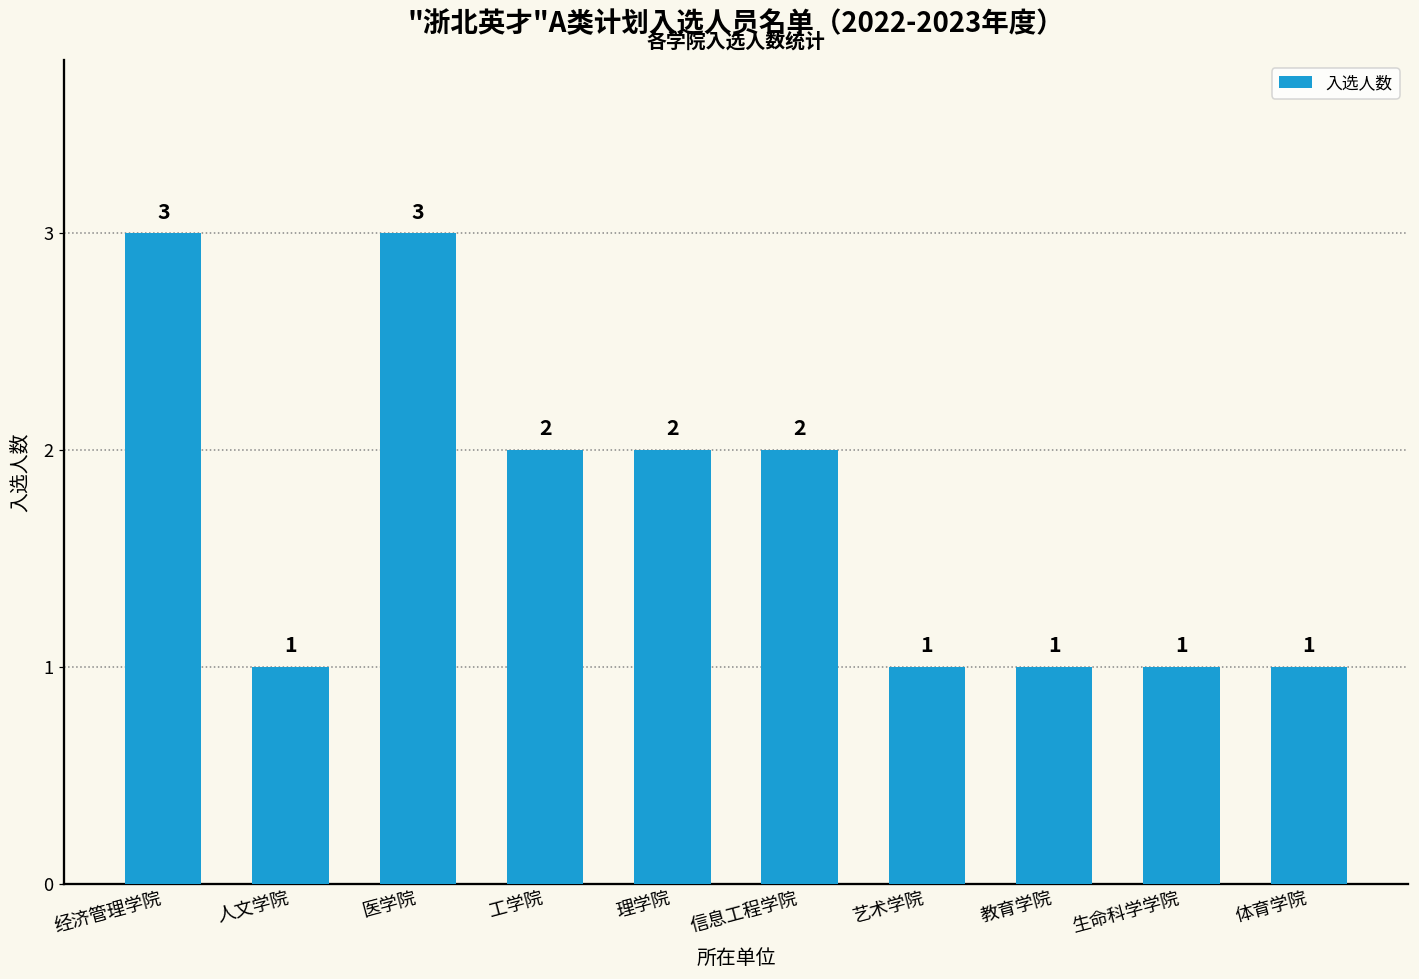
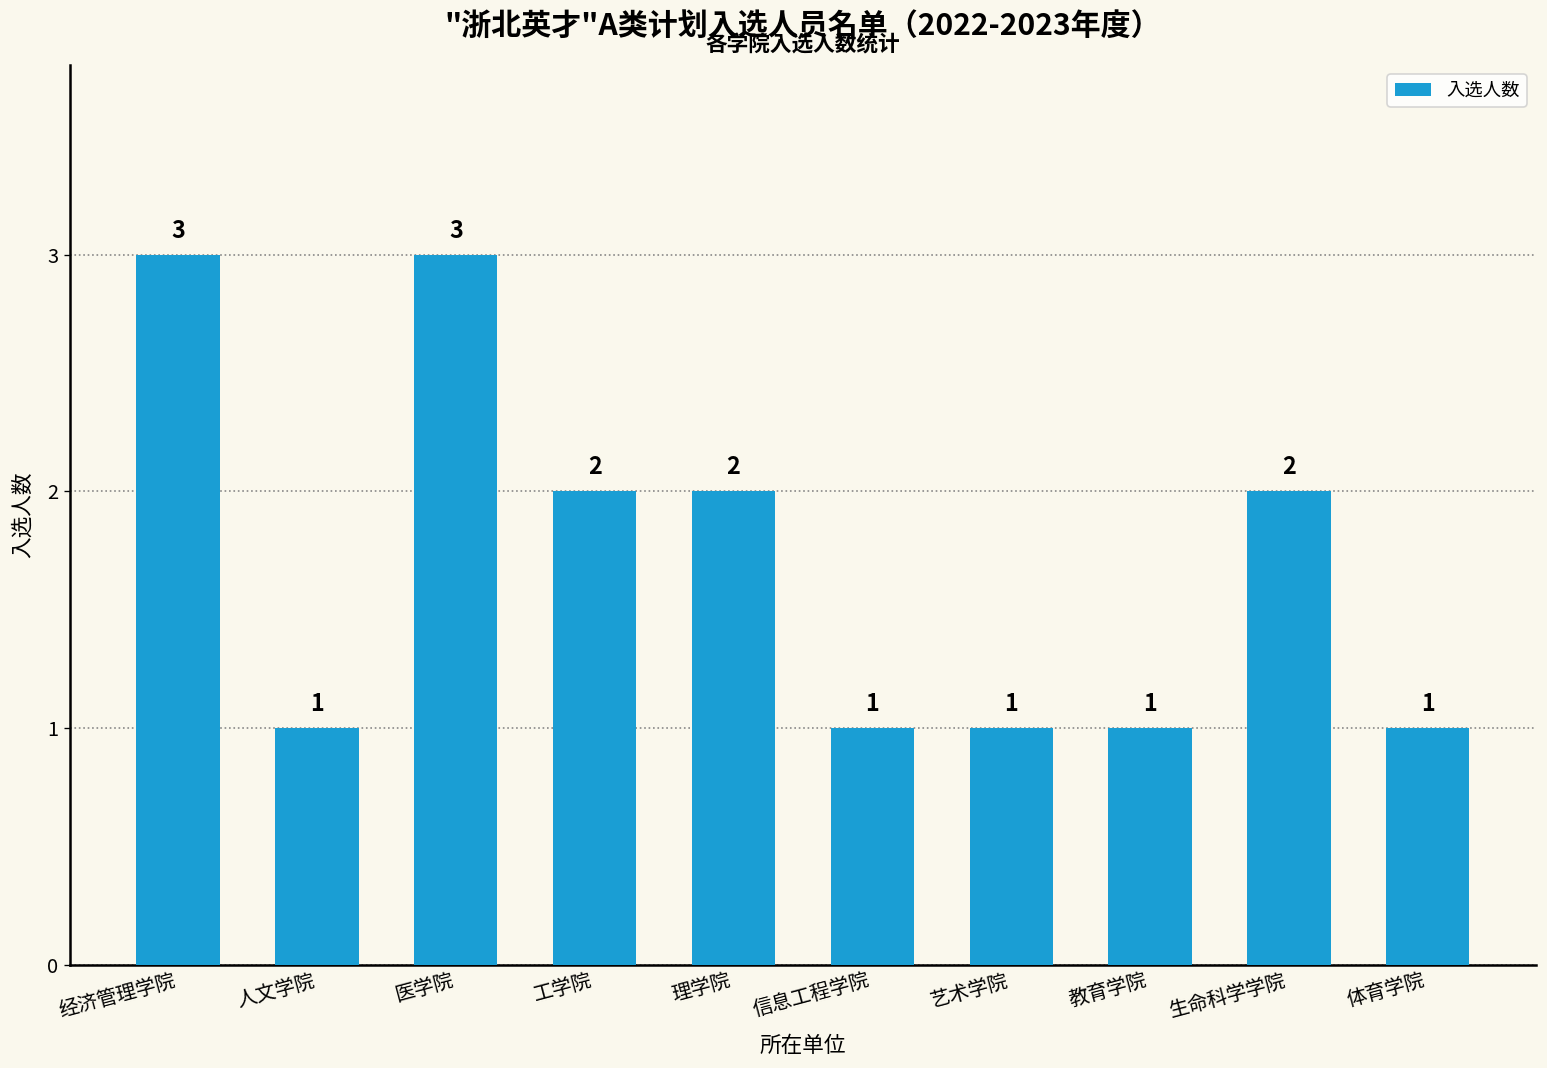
信息工程学院: 2 -> 1
生命科学学院: 1 -> 2
